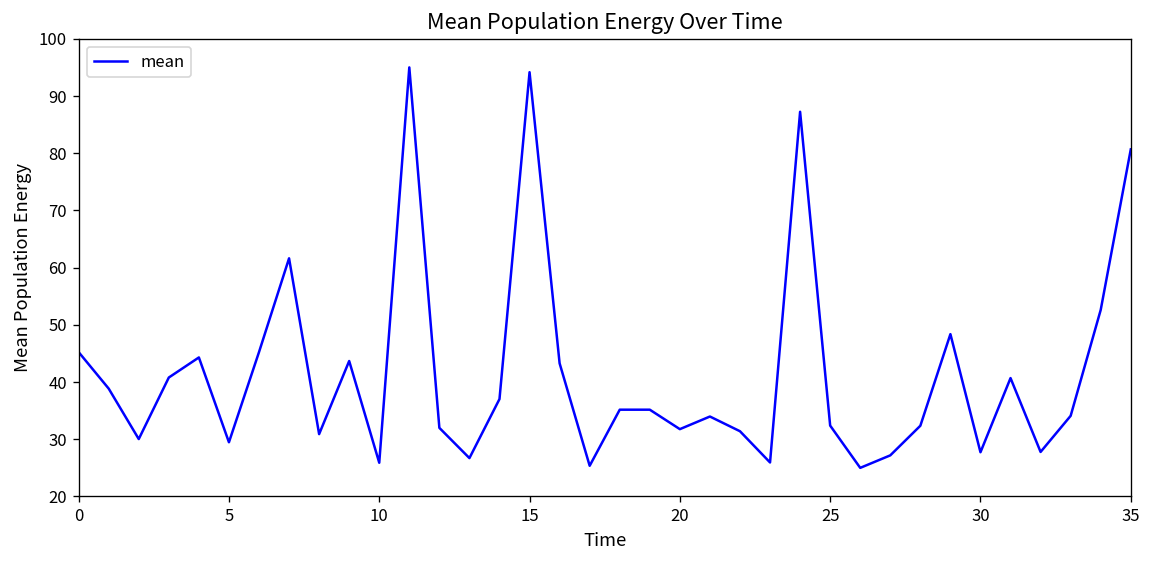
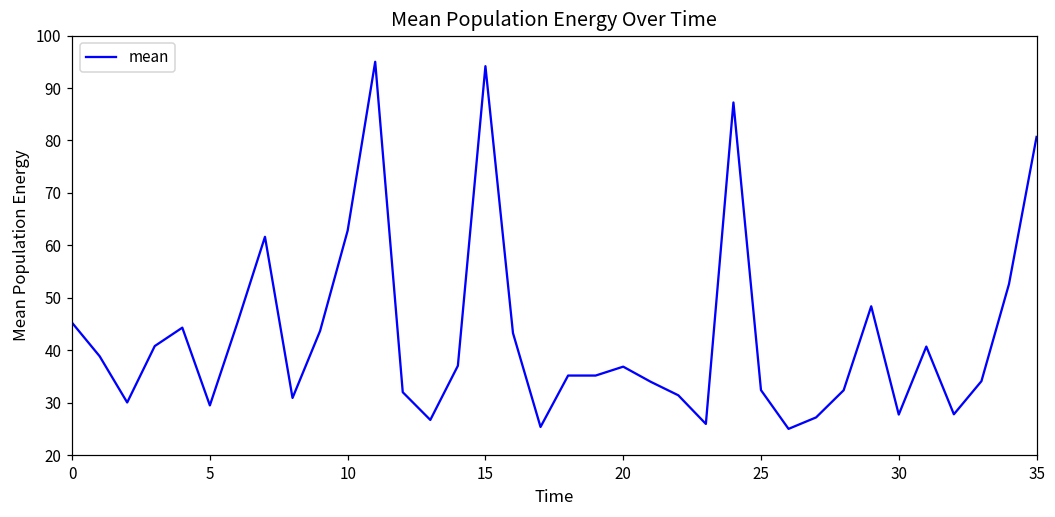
10: 26 -> 63
20: 32 -> 37
